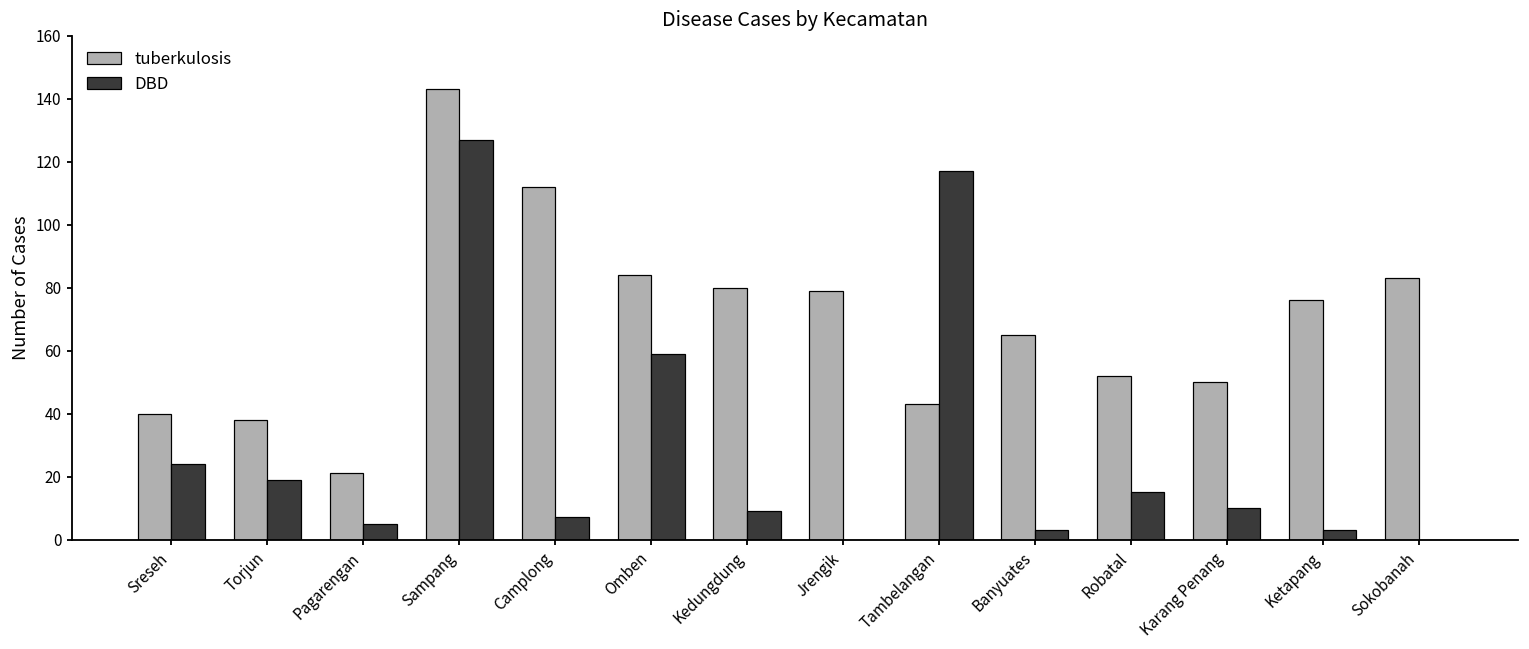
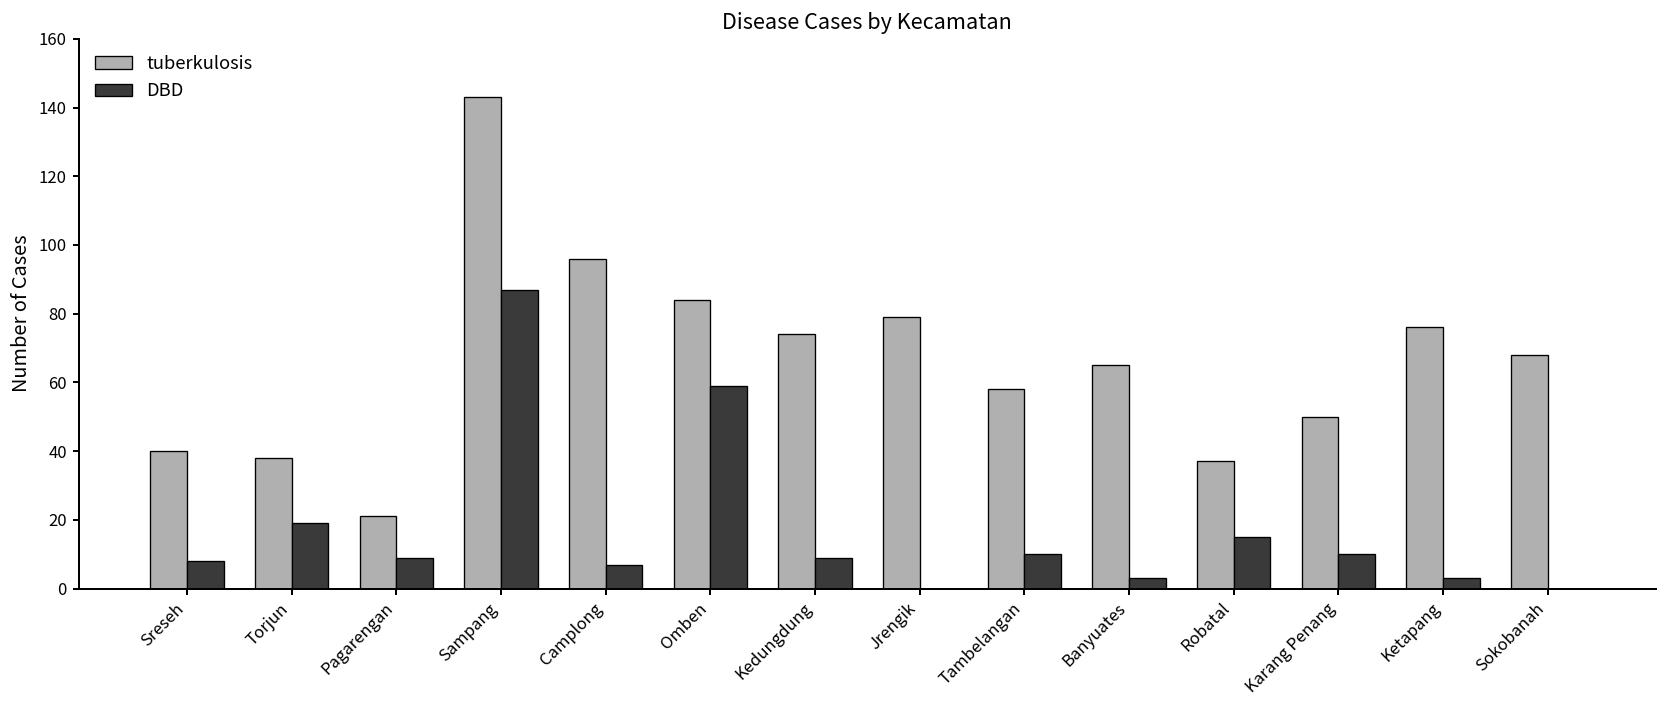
DBD, Sreseh: 24 -> 8
DBD, Pagarengan: 5 -> 9
DBD, Sampang: 127 -> 87
tuberkulosis, Camplong: 112 -> 96
tuberkulosis, Kedungdung: 80 -> 74
tuberkulosis, Tambelangan: 43 -> 58
DBD, Tambelangan: 117 -> 10
tuberkulosis, Robatal: 52 -> 37
tuberkulosis, Sokobanah: 83 -> 68
